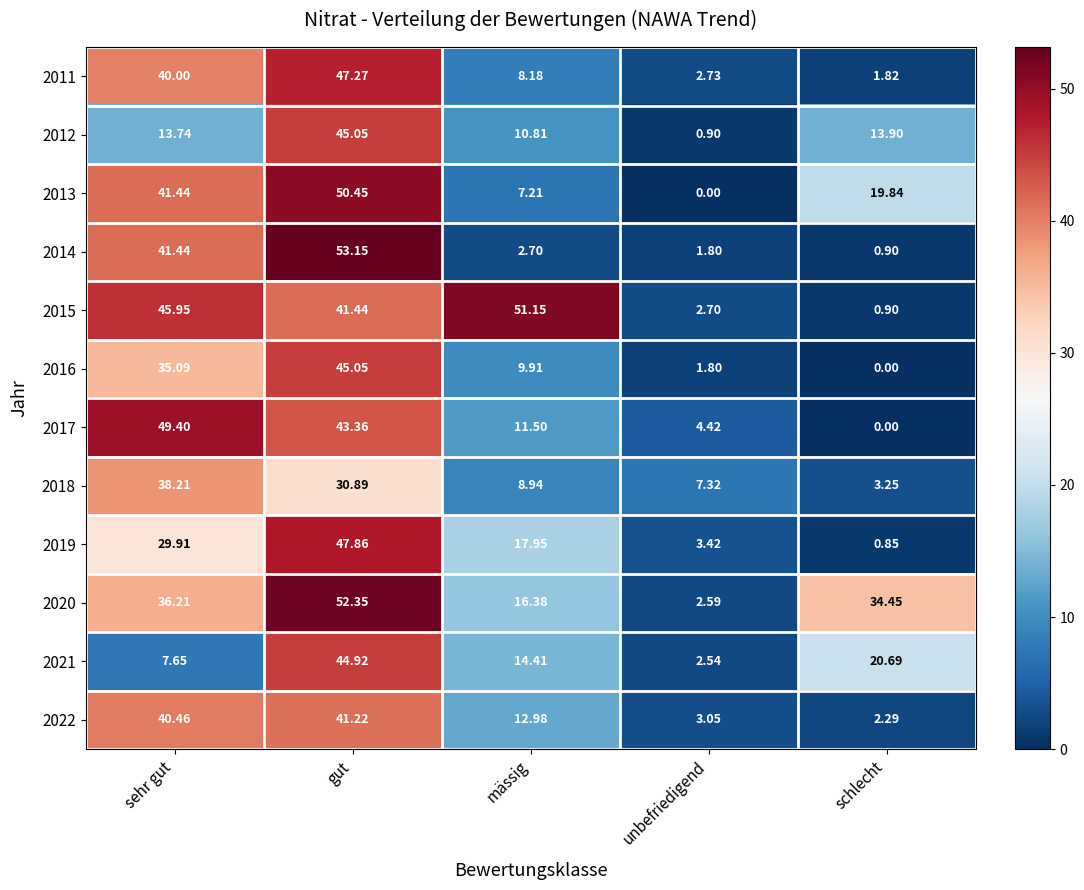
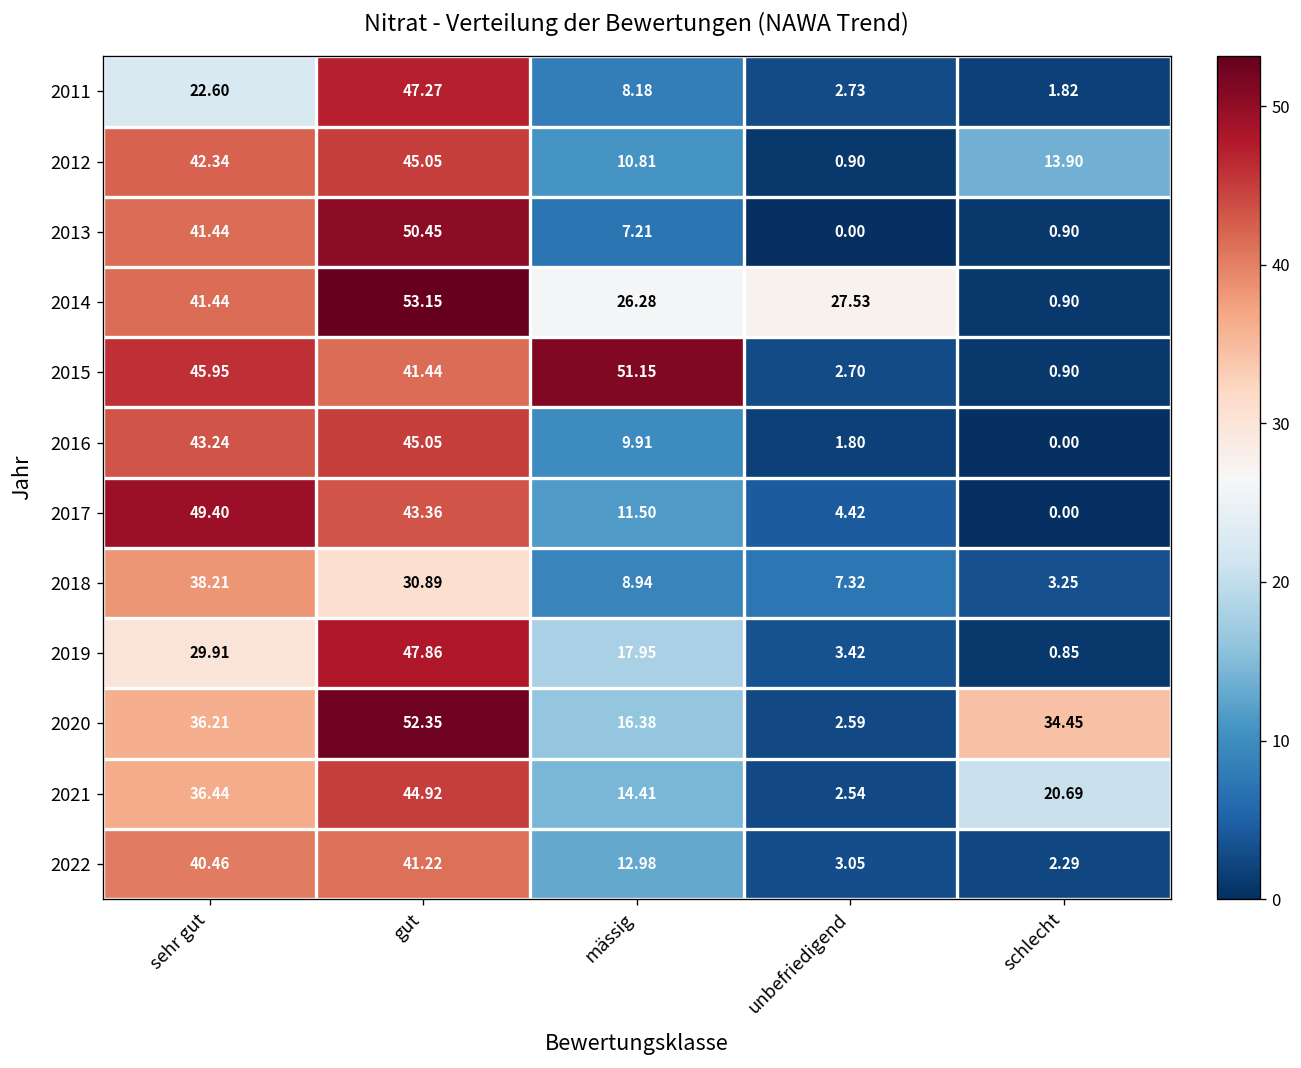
2011, sehr gut: 40.00 -> 22.60
2012, sehr gut: 13.74 -> 42.34
2013, schlecht: 19.84 -> 0.90
2014, mässig: 2.70 -> 26.28
2014, unbefriedigend: 1.80 -> 27.53
2016, sehr gut: 35.09 -> 43.24
2021, sehr gut: 7.65 -> 36.44
